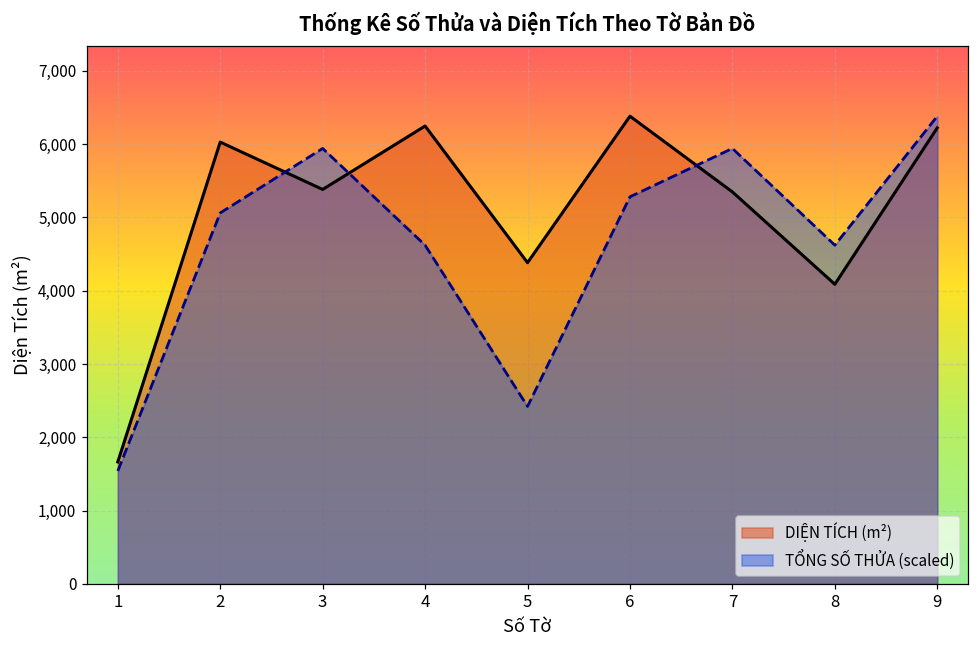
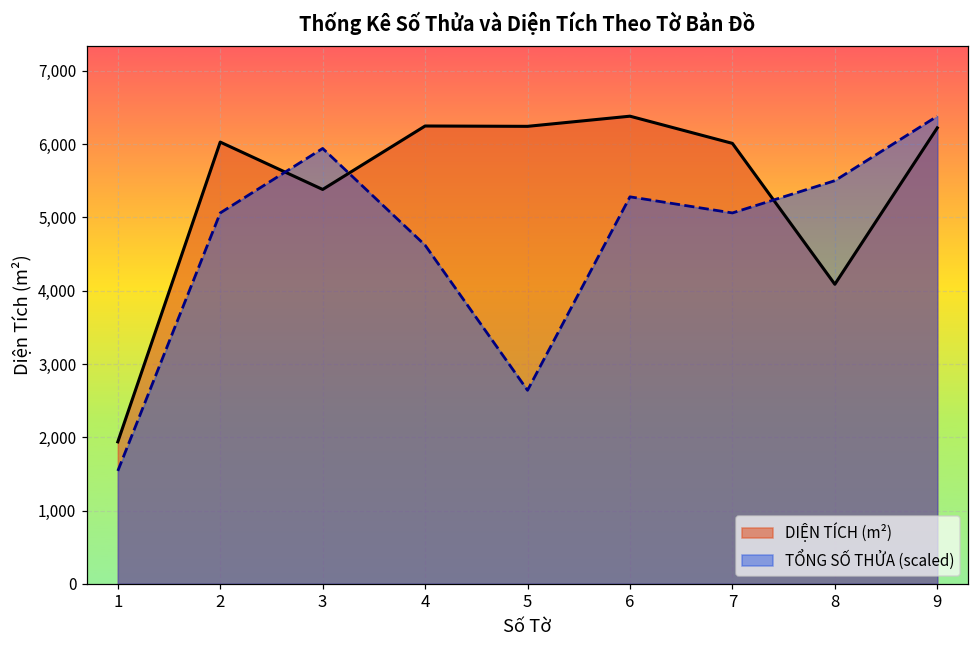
DIỆN TÍCH (m²), 1: 1,700 -> 1,900
DIỆN TÍCH (m²), 5: 4,400 -> 6,200
TỔNG SỐ THỬA (scaled), 5: 2,400 -> 2,600
DIỆN TÍCH (m²), 7: 5,300 -> 6,000
TỔNG SỐ THỬA (scaled), 7: 5,900 -> 5,100
TỔNG SỐ THỬA (scaled), 8: 4,600 -> 5,500
